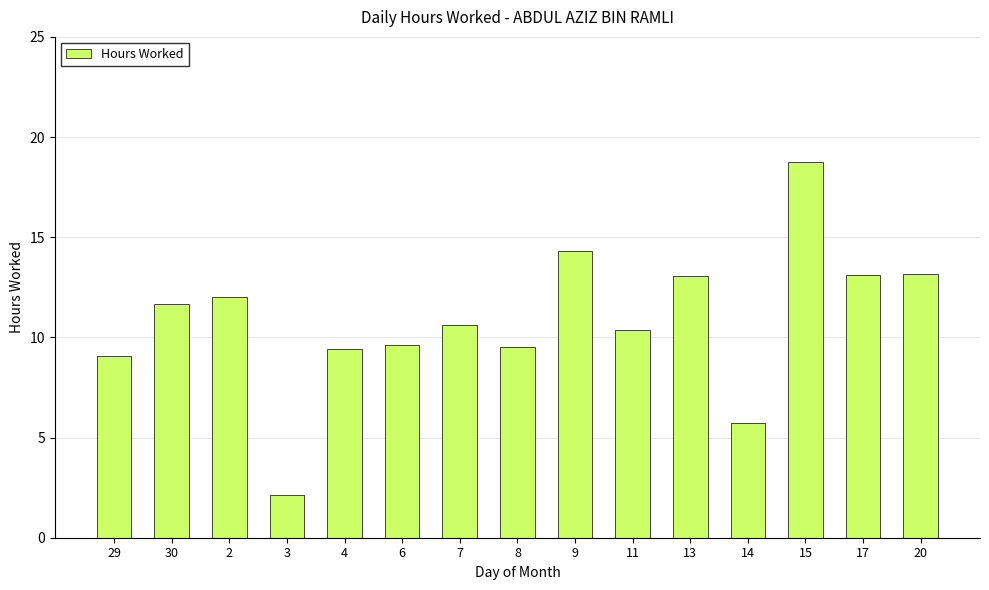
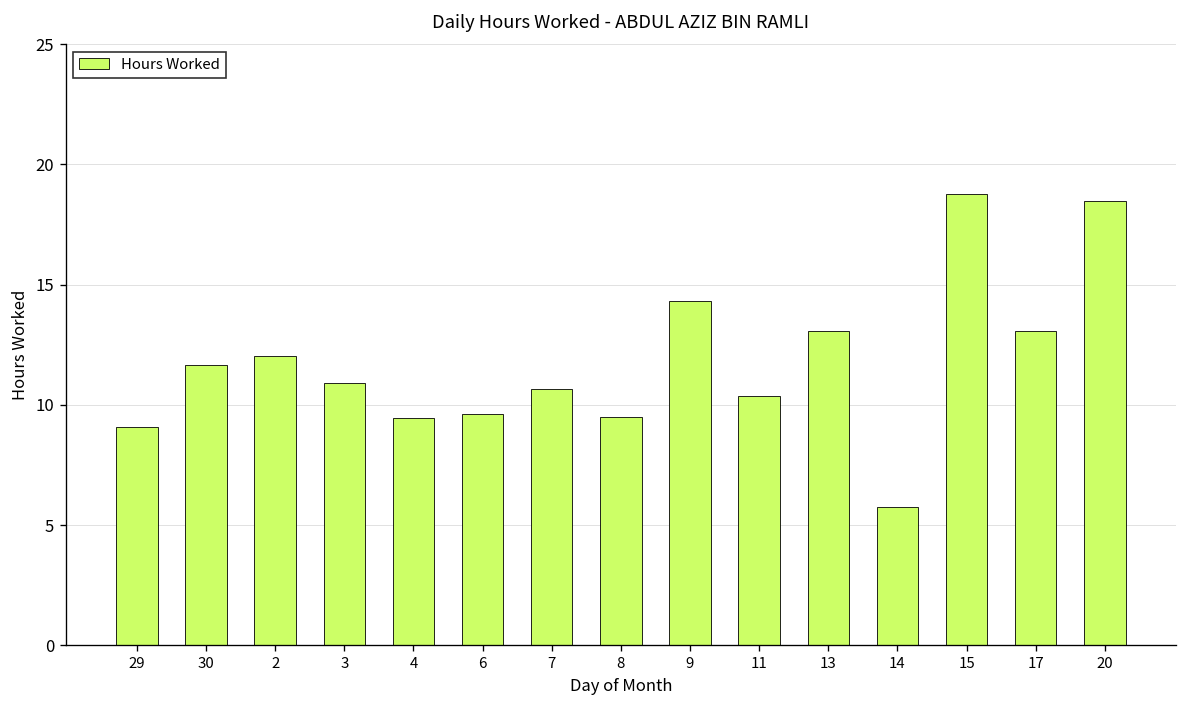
3: 2.1 -> 10.9
20: 13.2 -> 18.5
